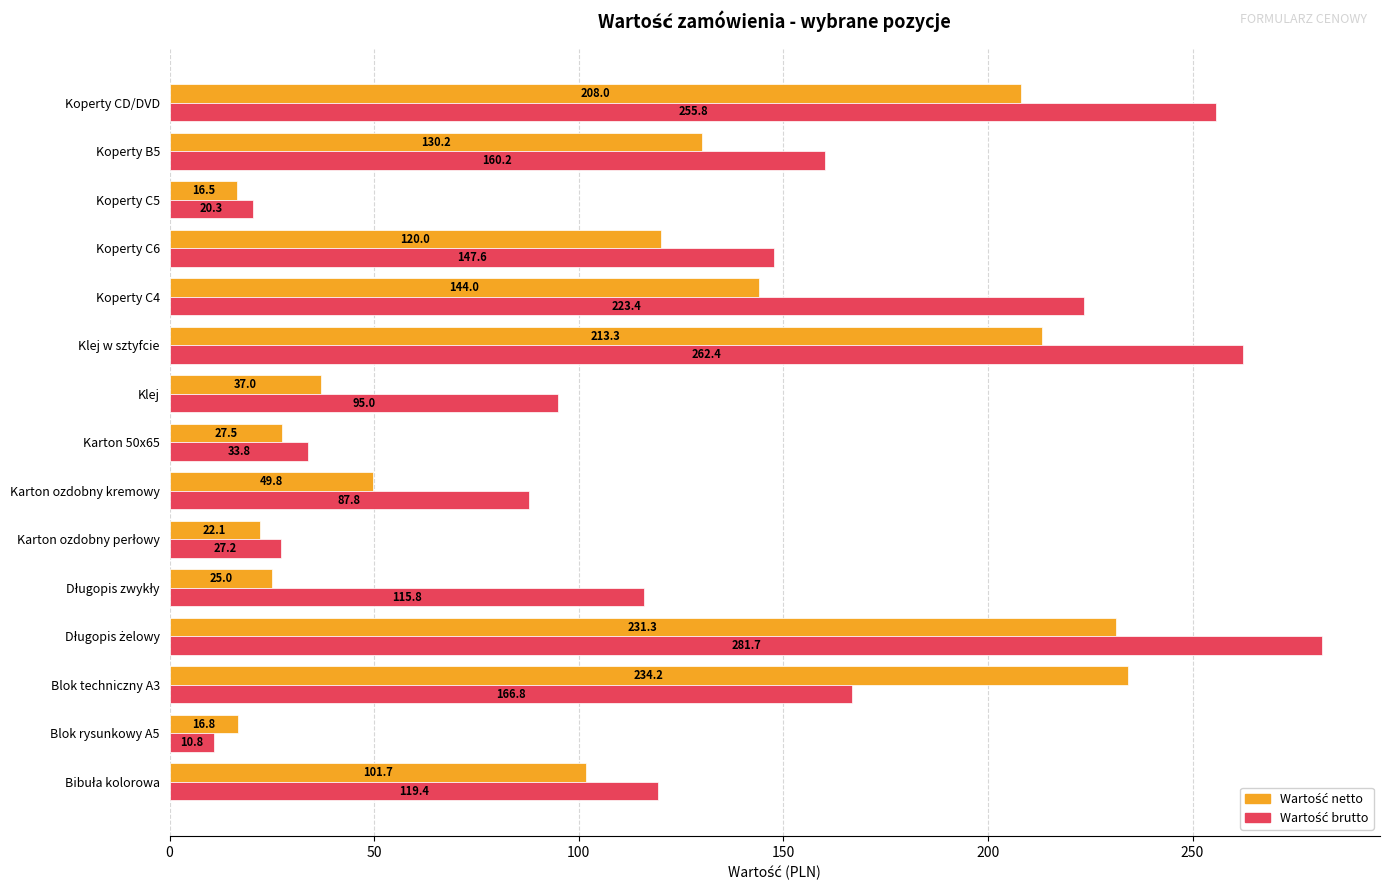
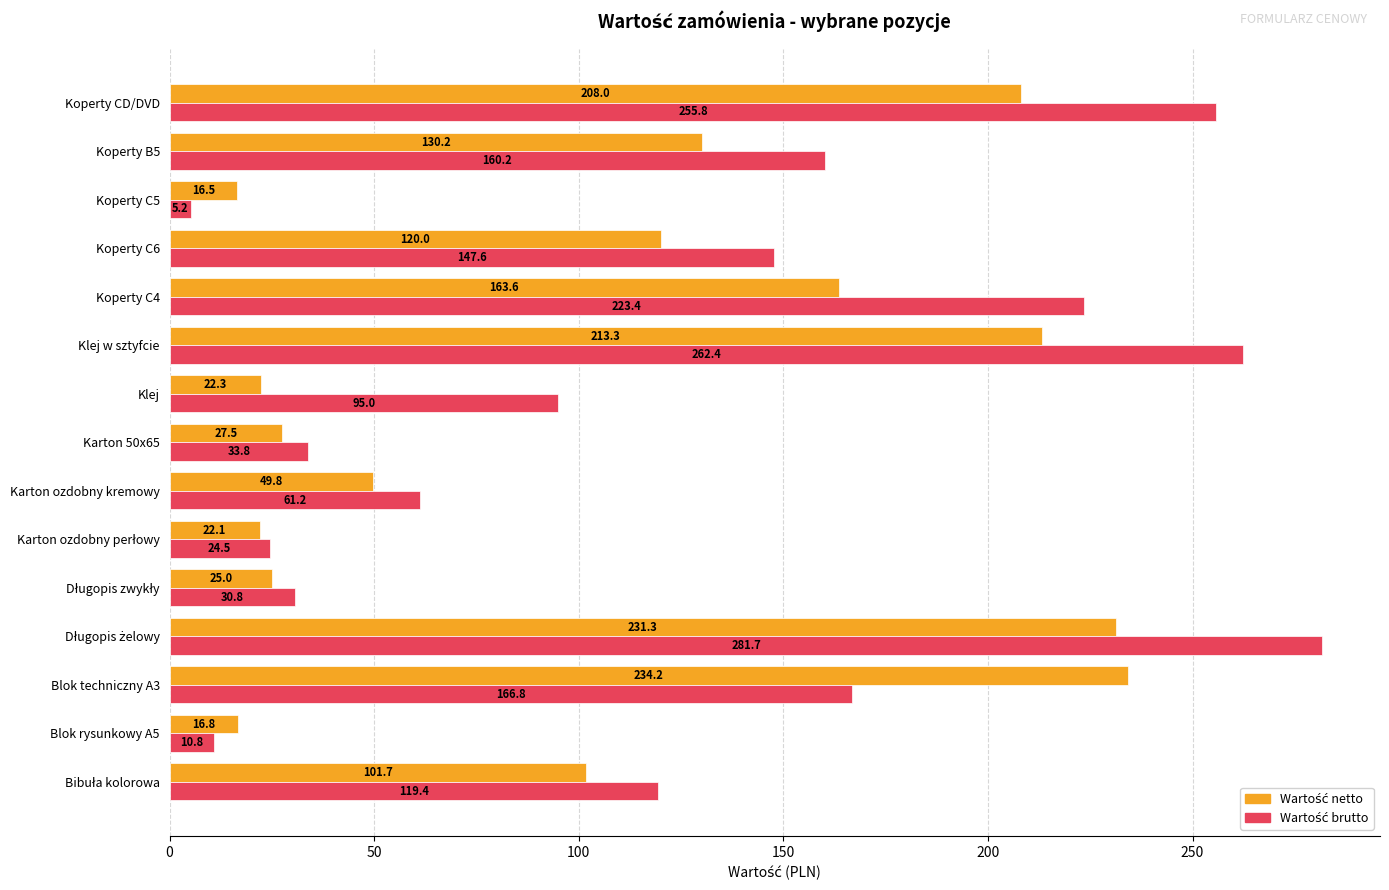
Wartość brutto, Koperty C5: 20.3 -> 5.2
Wartość netto, Koperty C4: 144.0 -> 163.6
Wartość netto, Klej: 37.0 -> 22.3
Wartość brutto, Karton ozdobny kremowy: 87.8 -> 61.2
Wartość brutto, Karton ozdobny perłowy: 27.2 -> 24.5
Wartość brutto, Długopis zwykły: 115.8 -> 30.8
